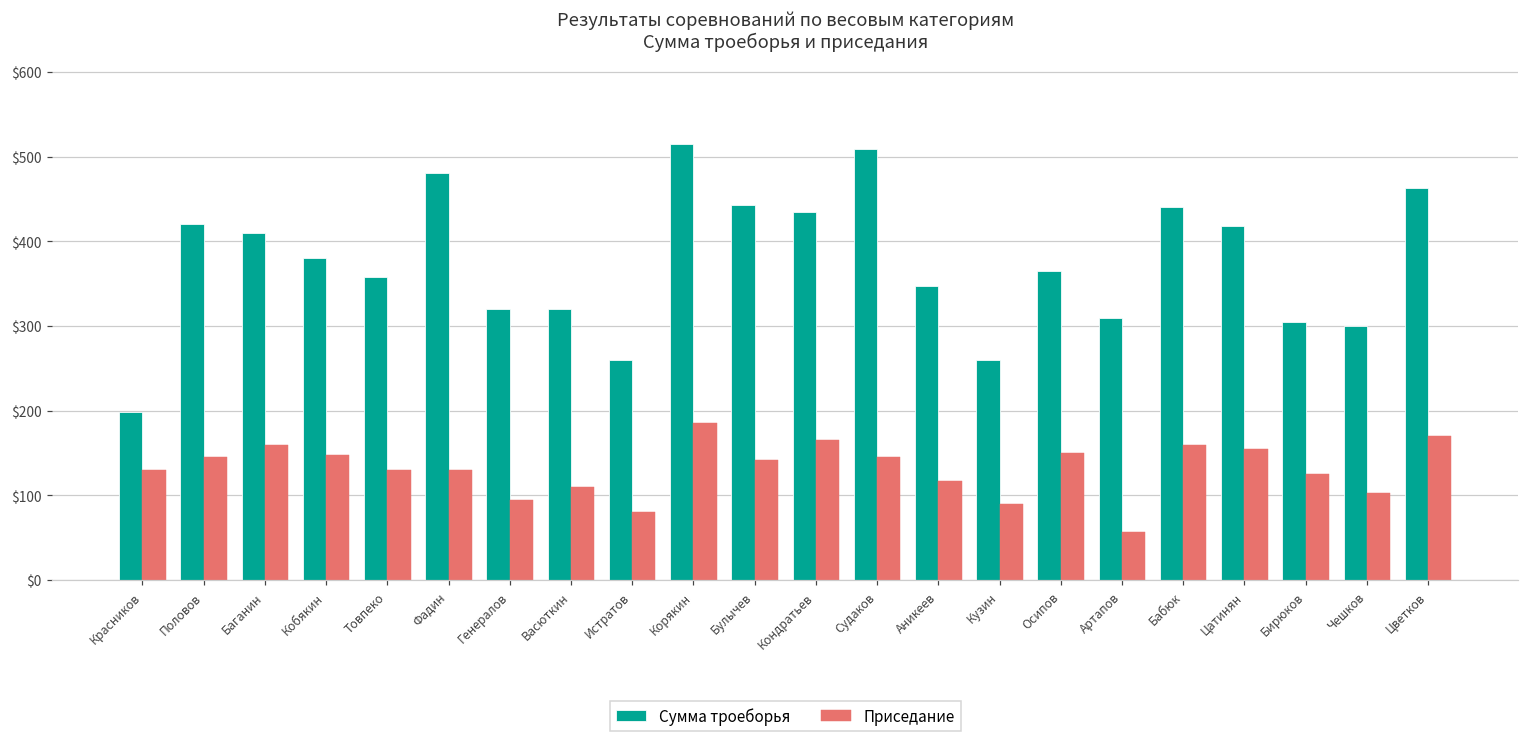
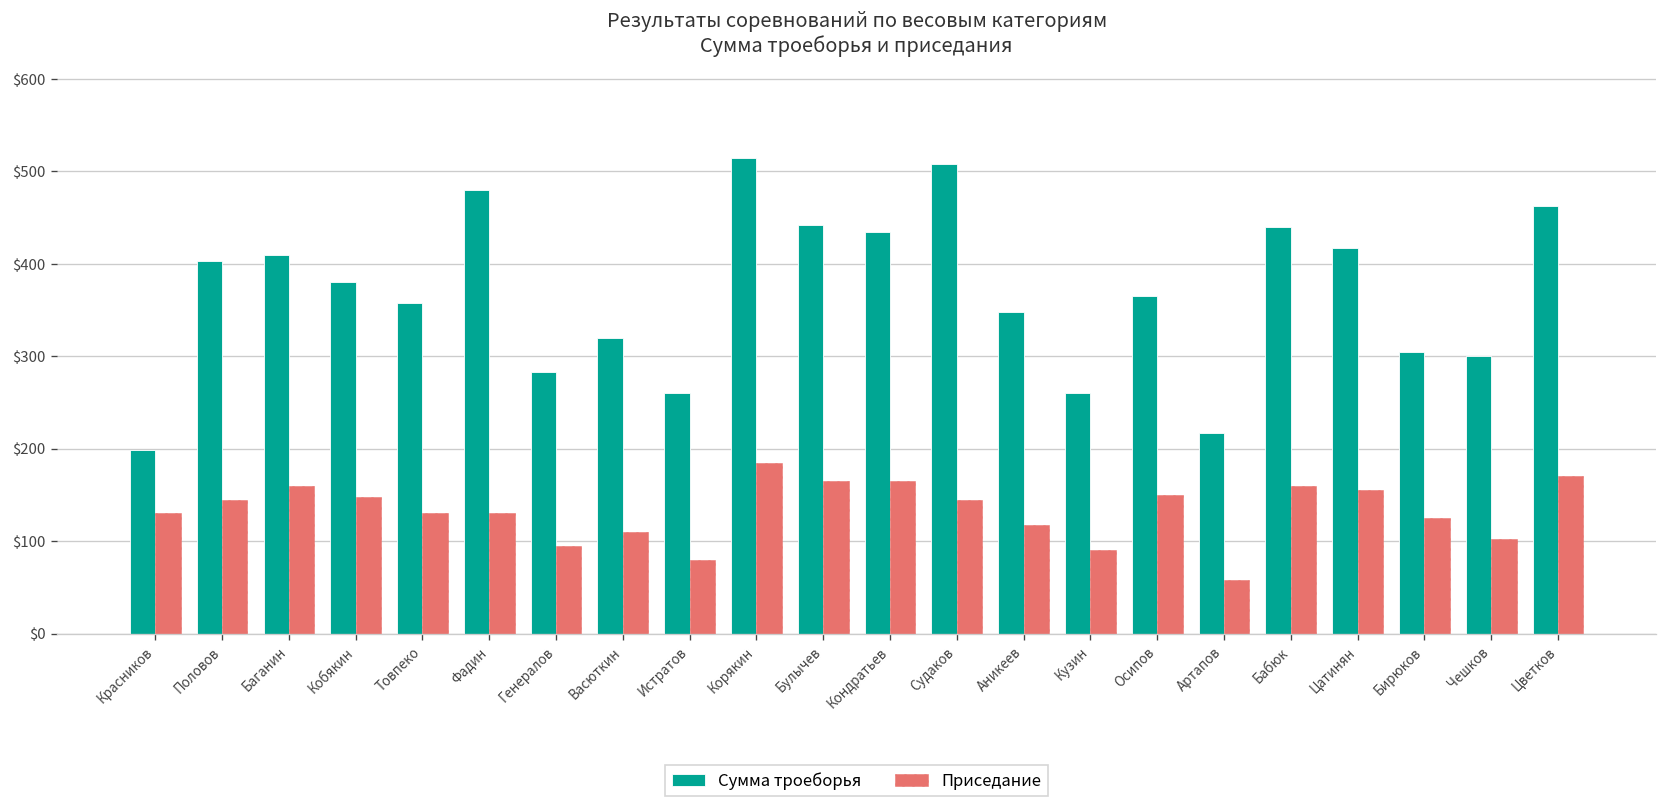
Сумма троеборья, Половов: $420 -> $400
Сумма троеборья, Генералов: $320 -> $280
Приседание, Булычев: $140 -> $170
Сумма троеборья, Артапов: $310 -> $220
